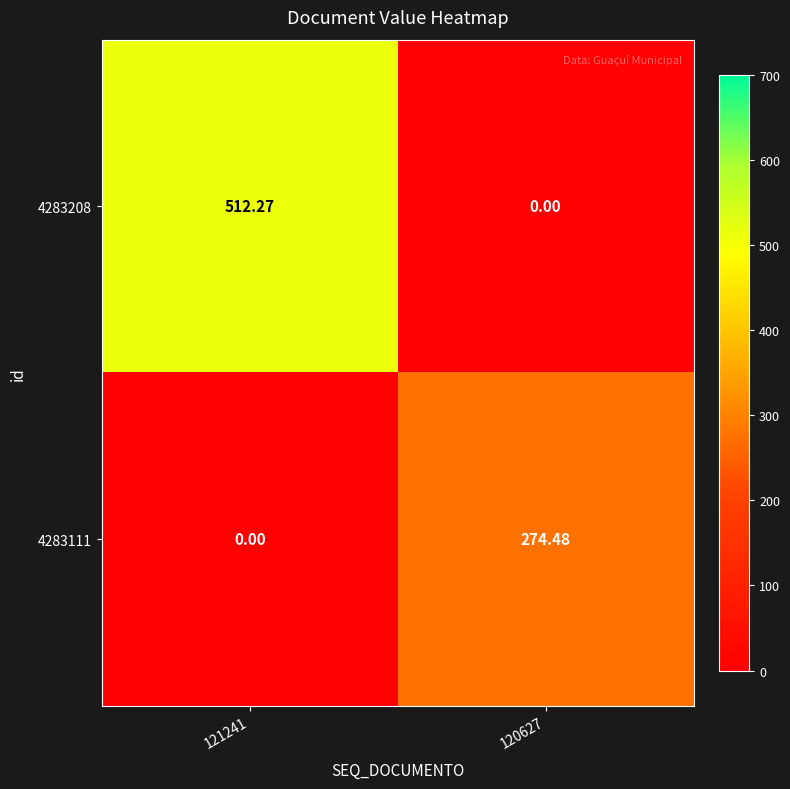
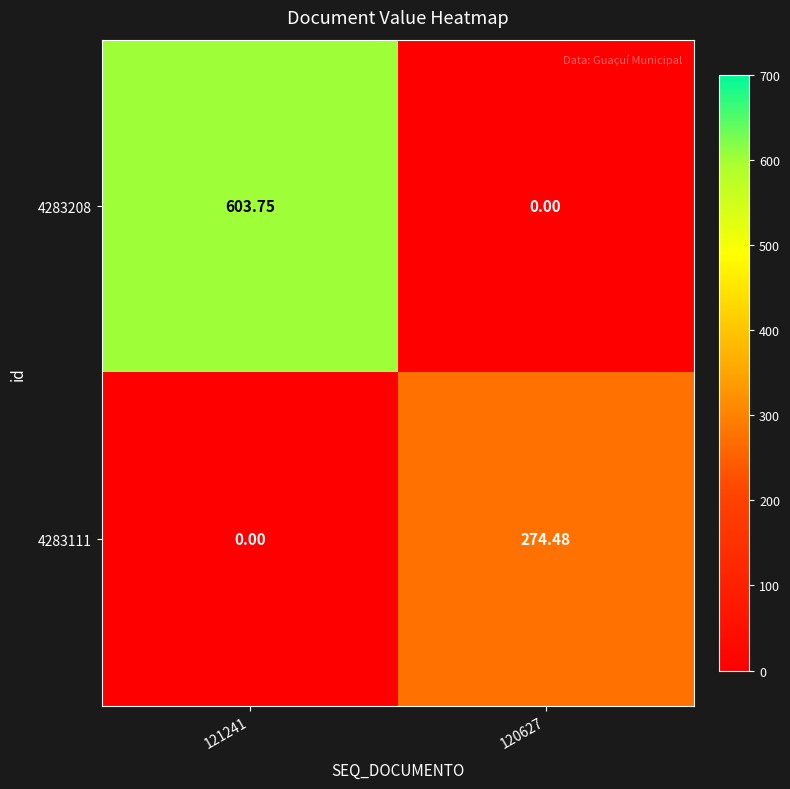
4283208, 121241: 512.27 -> 603.75
